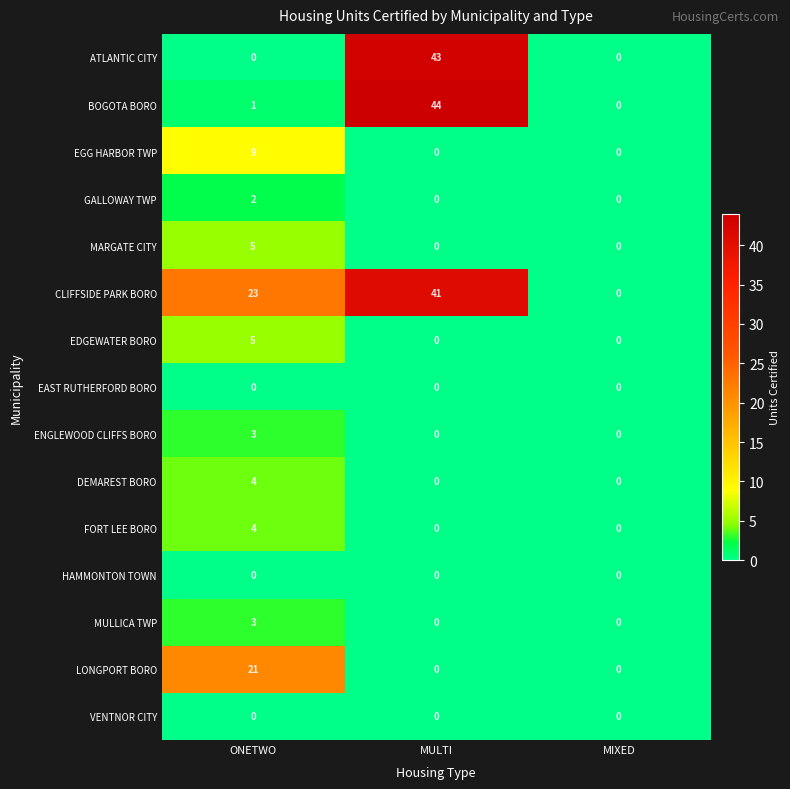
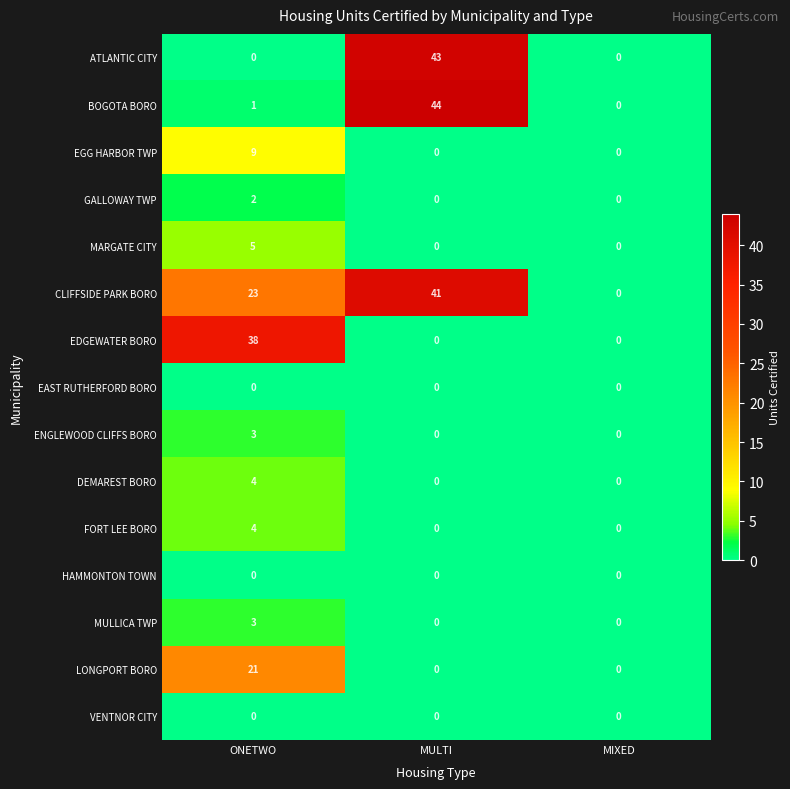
EDGEWATER BORO, ONETWO: 5 -> 38
